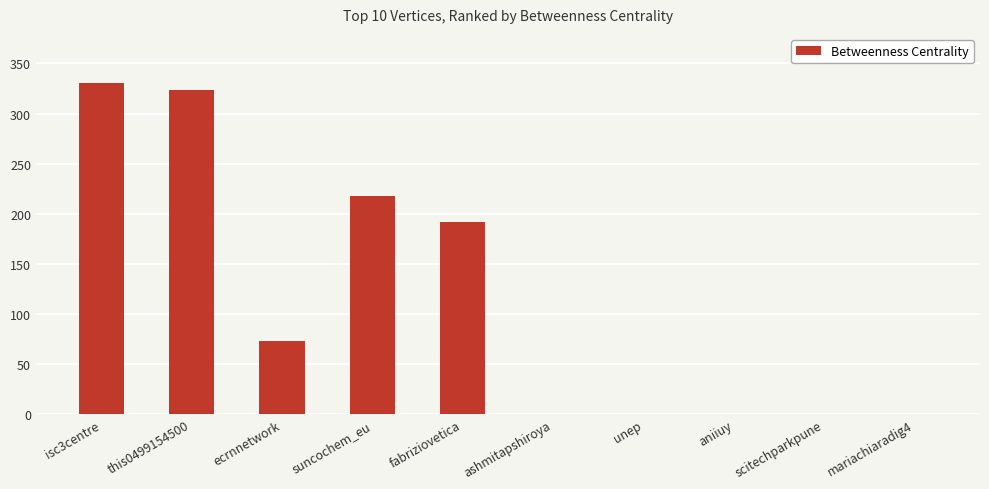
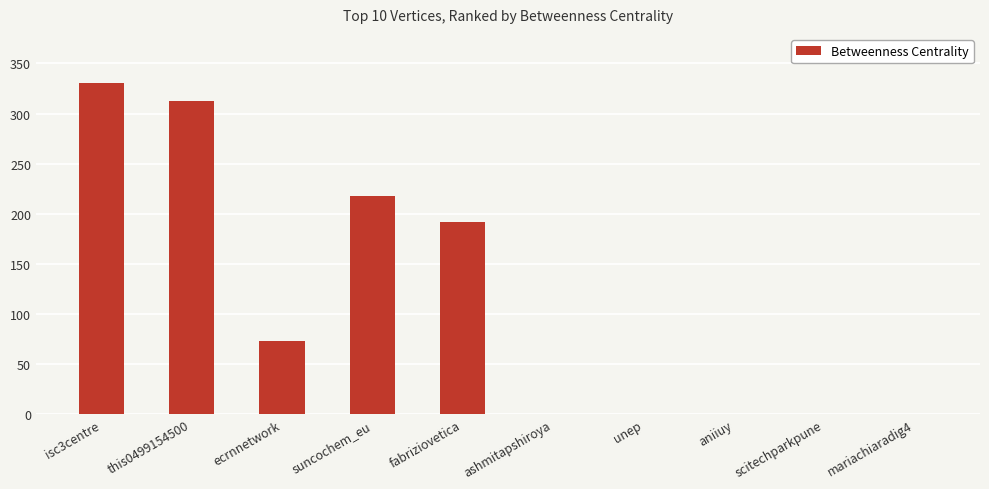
this0499154500: 323 -> 313
